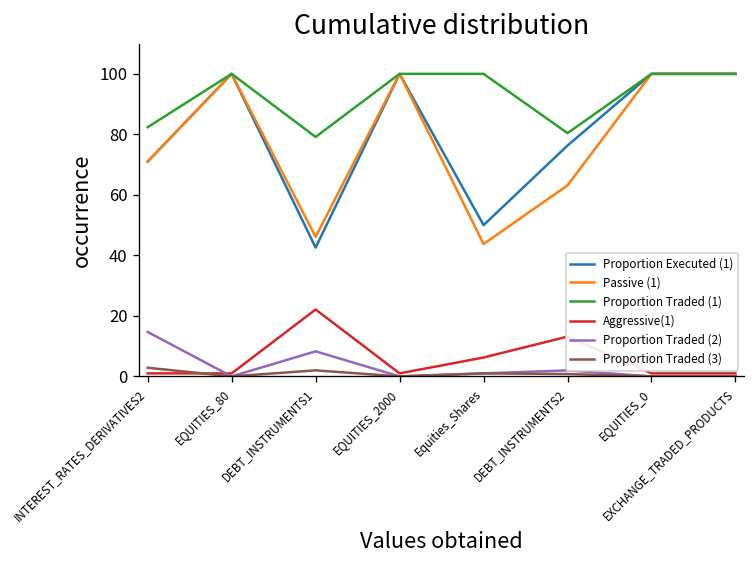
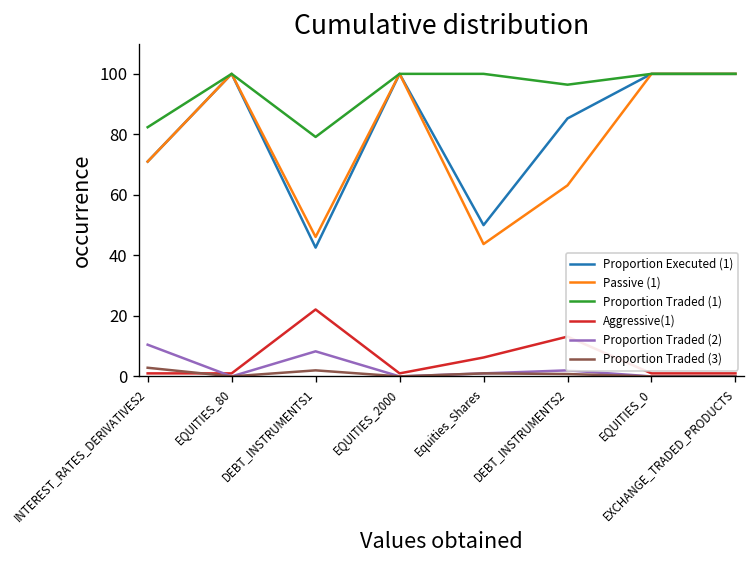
Proportion Traded (2), INTEREST_RATES_DERIVATIVES2: 15 -> 10
Proportion Executed (1), DEBT_INSTRUMENTS2: 76 -> 85
Proportion Traded (1), DEBT_INSTRUMENTS2: 80 -> 96
